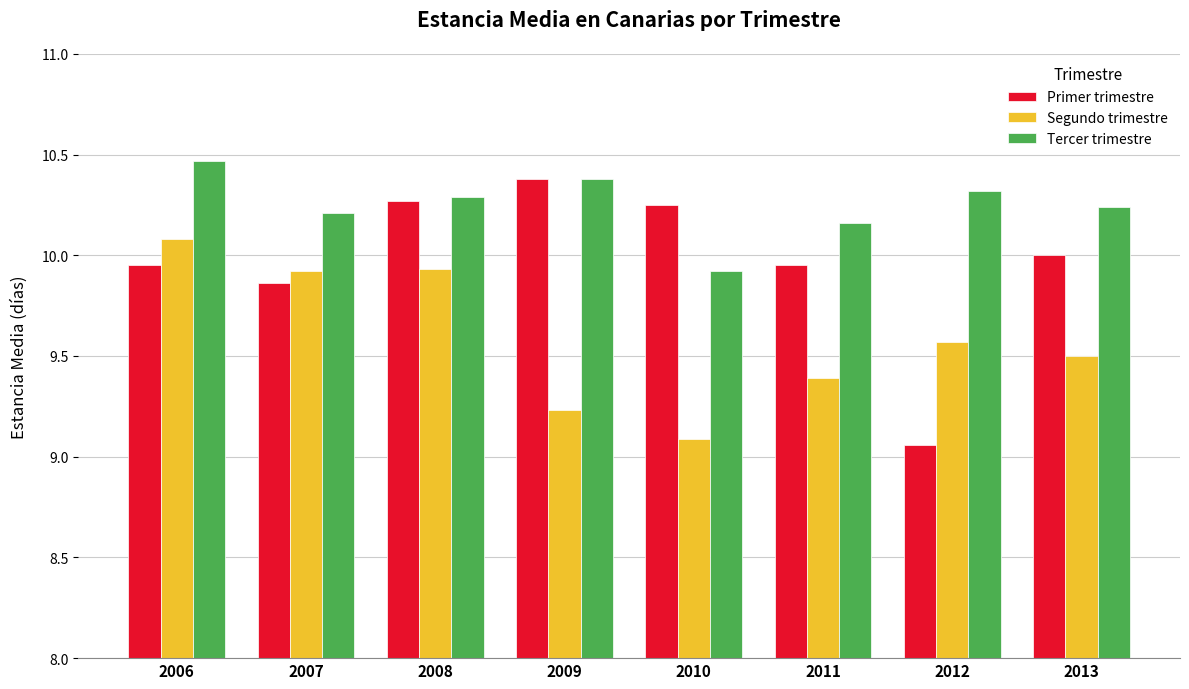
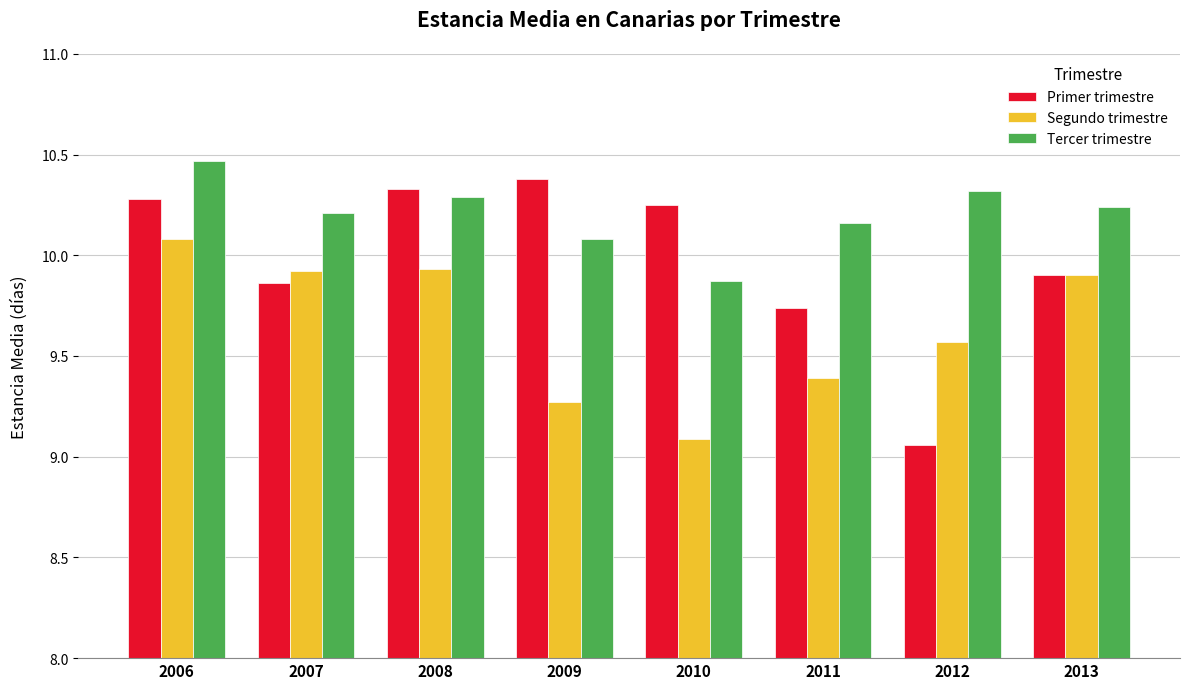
Primer trimestre, 2006: 9.95 -> 10.28
Primer trimestre, 2008: 10.27 -> 10.33
Segundo trimestre, 2009: 9.23 -> 9.27
Tercer trimestre, 2009: 10.38 -> 10.08
Tercer trimestre, 2010: 9.92 -> 9.87
Primer trimestre, 2011: 9.95 -> 9.74
Primer trimestre, 2013: 10.0 -> 9.9
Segundo trimestre, 2013: 9.5 -> 9.9
